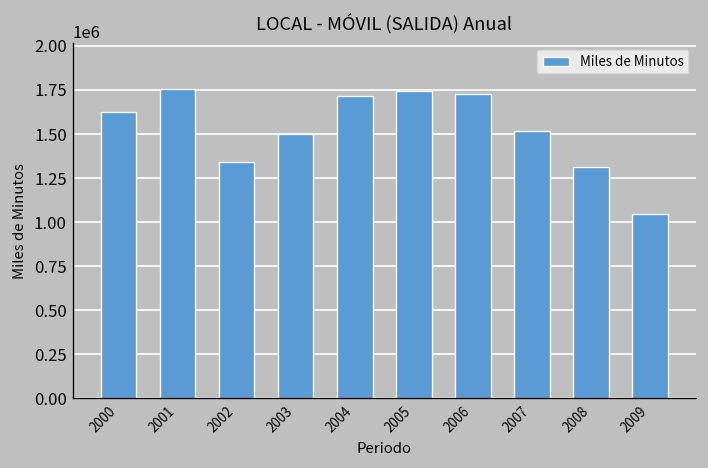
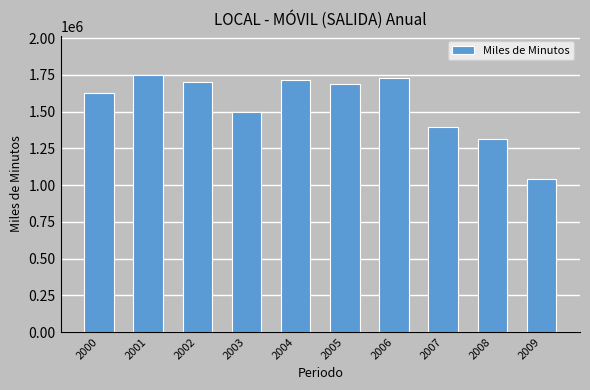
2002: 1340000 -> 1700000
2005: 1750000 -> 1690000
2007: 1520000 -> 1400000
